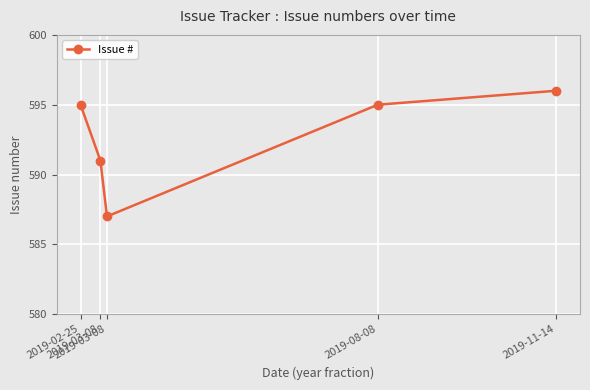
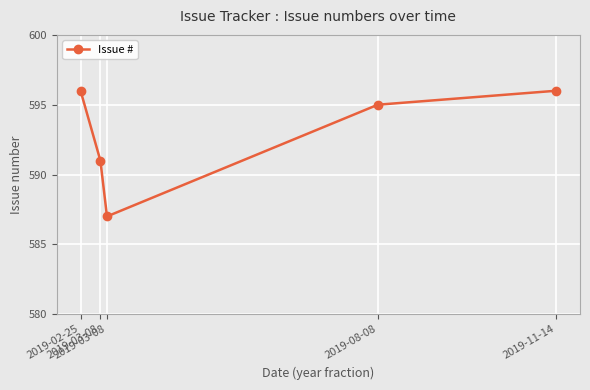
2019-02-25: 595 -> 596
